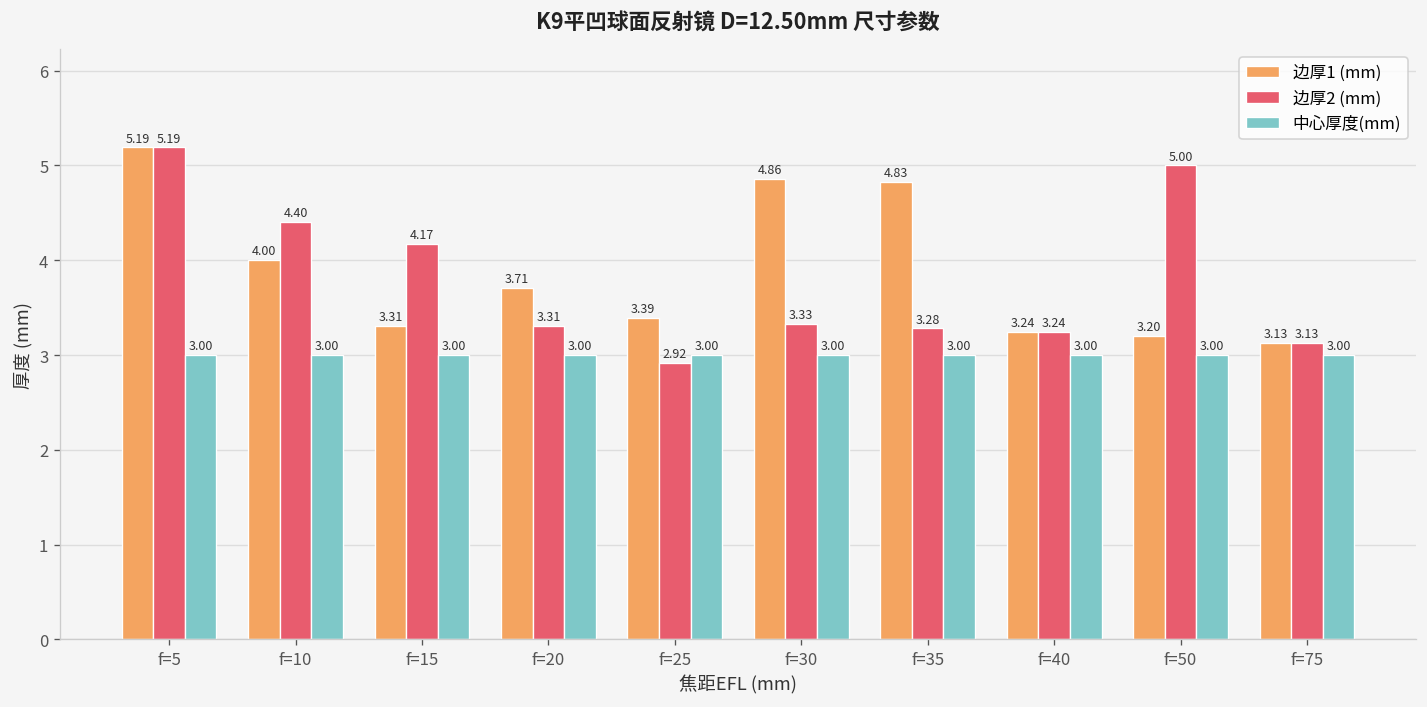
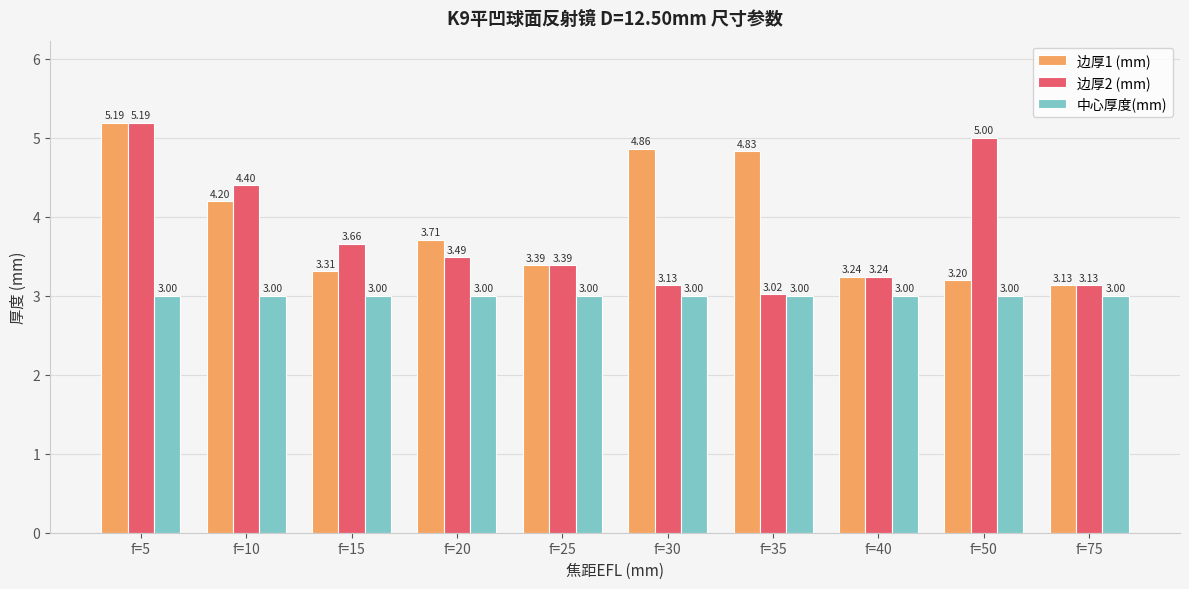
边厚1 (mm), f=10: 4.00 -> 4.20
边厚2 (mm), f=15: 4.17 -> 3.66
边厚2 (mm), f=20: 3.31 -> 3.49
边厚2 (mm), f=25: 2.92 -> 3.39
边厚2 (mm), f=30: 3.33 -> 3.13
边厚2 (mm), f=35: 3.28 -> 3.02
